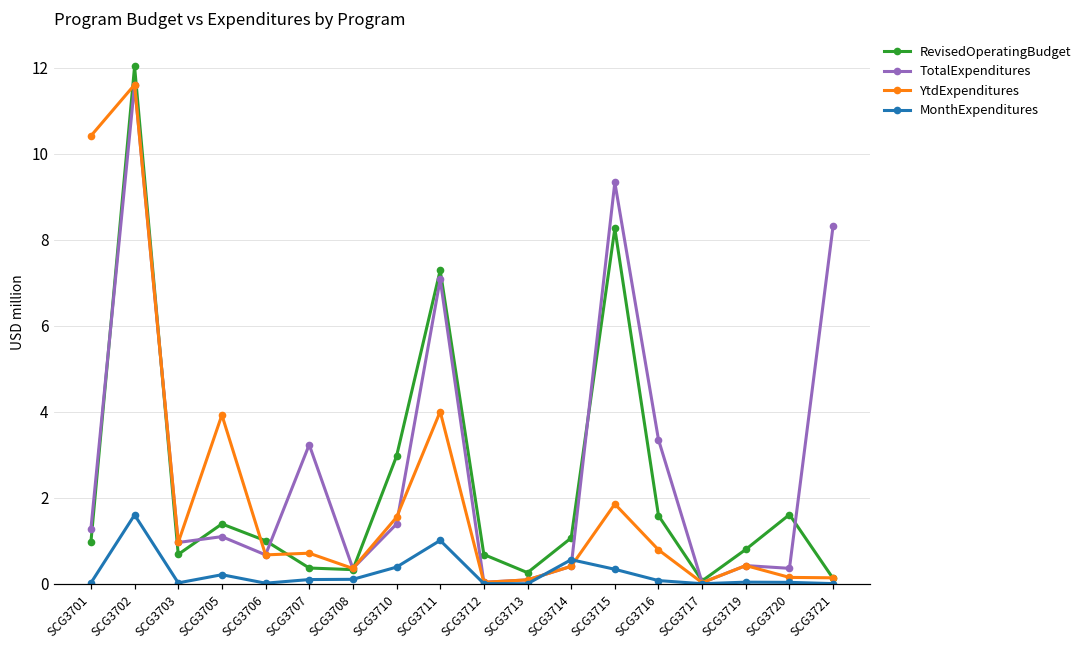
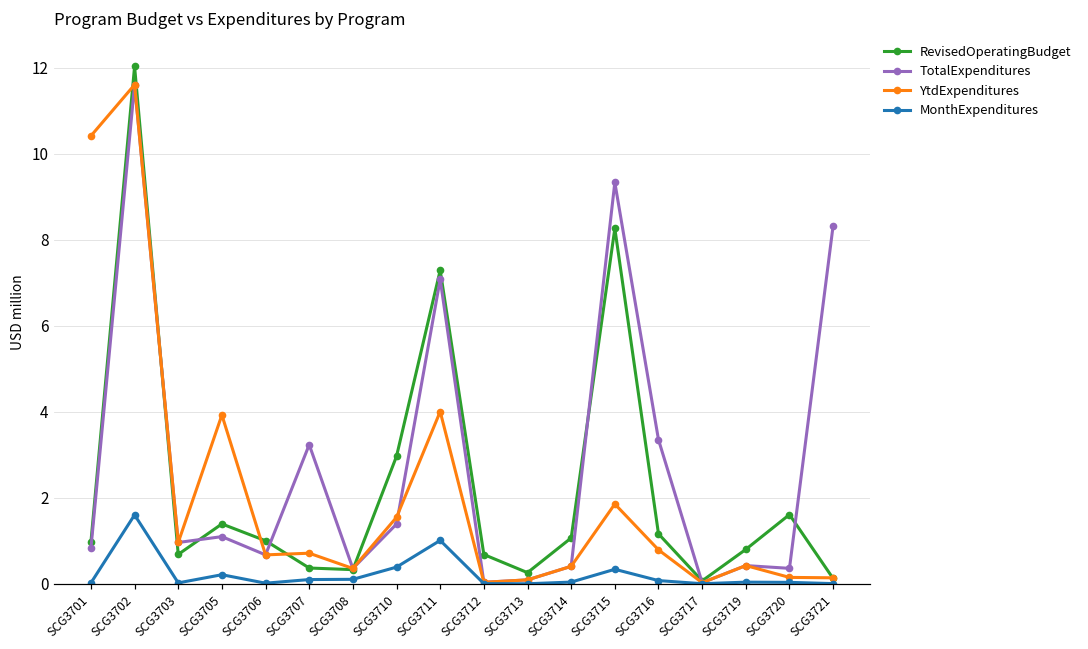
TotalExpenditures, SCG3701: 1.3 -> 0.8
MonthExpenditures, SCG3714: 0.6 -> 0.0
RevisedOperatingBudget, SCG3716: 1.6 -> 1.2
